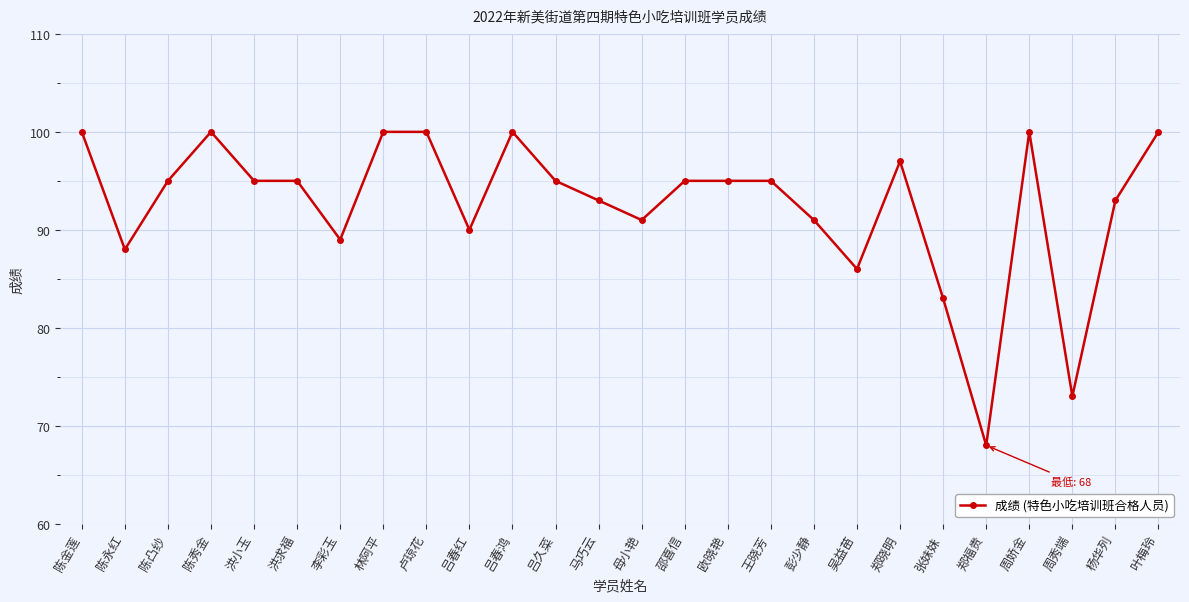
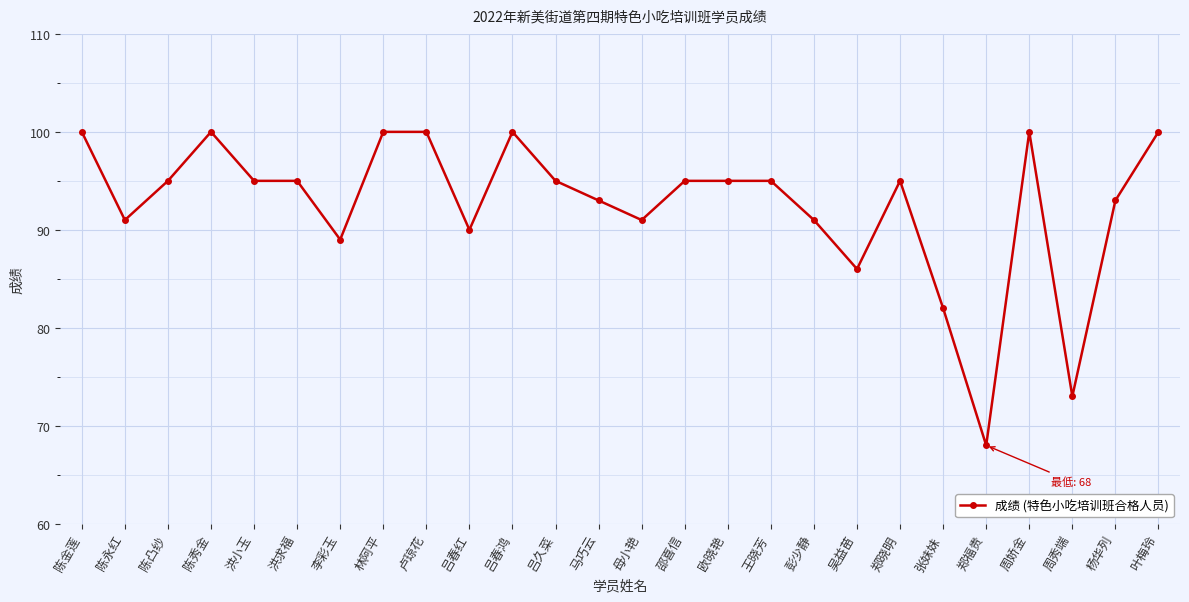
陈永红: 88 -> 91
郑晓明: 97 -> 95
张妹妹: 83 -> 82
